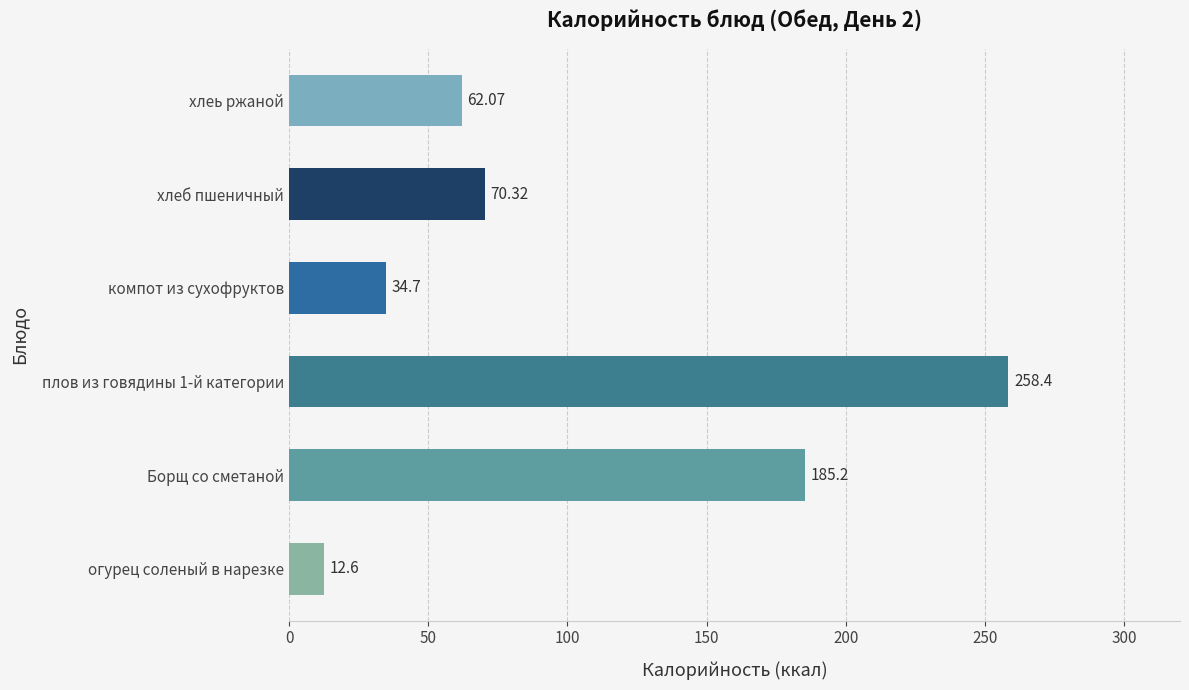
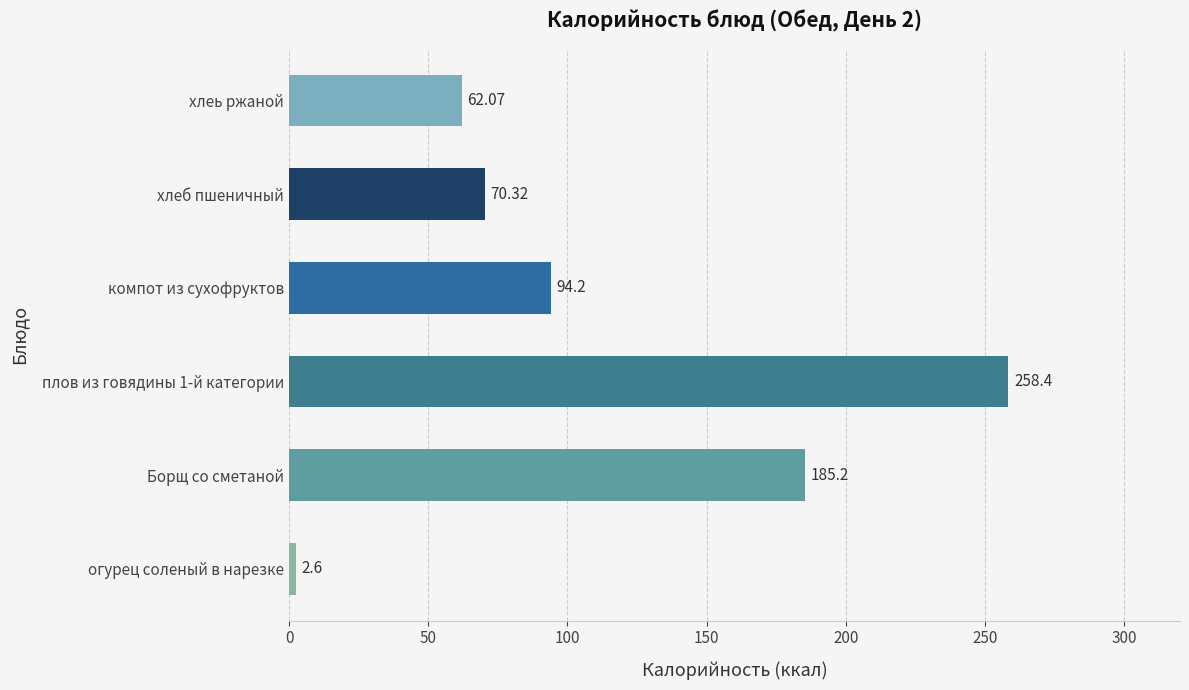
компот из сухофруктов: 34.7 -> 94.2
огурец соленый в нарезке: 12.6 -> 2.6
